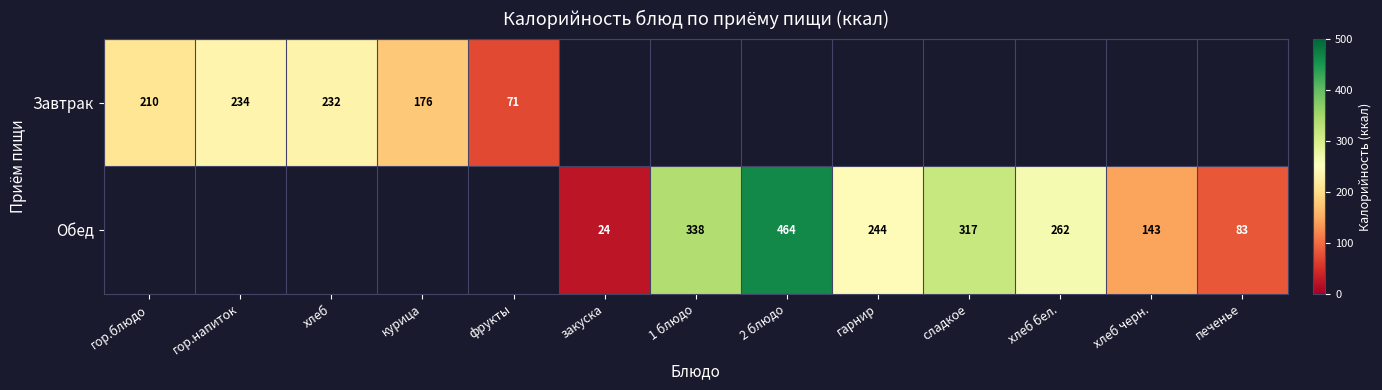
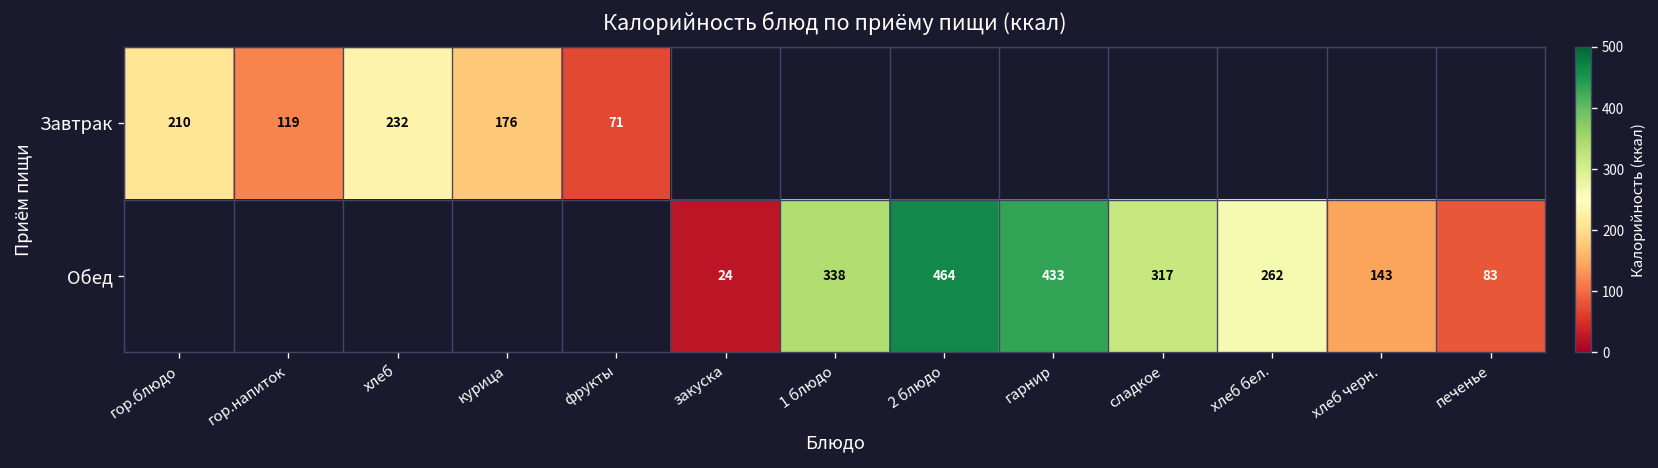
Завтрак, гор.напиток: 234 -> 119
Обед, гарнир: 244 -> 433
